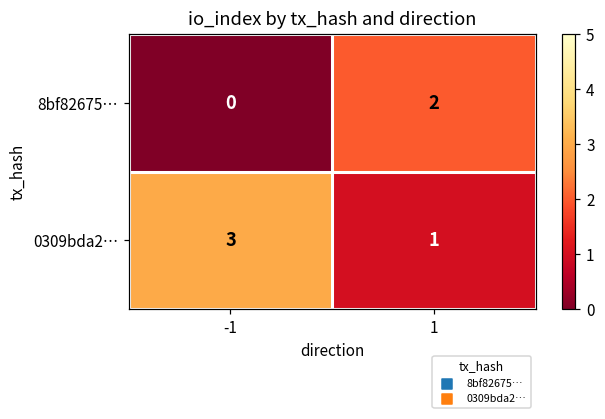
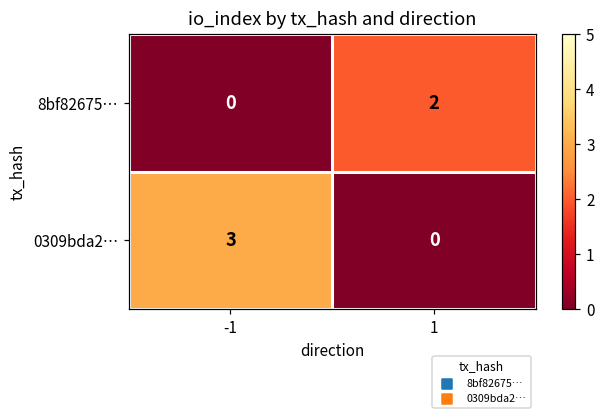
0309bda2…, 1: 1 -> 0
